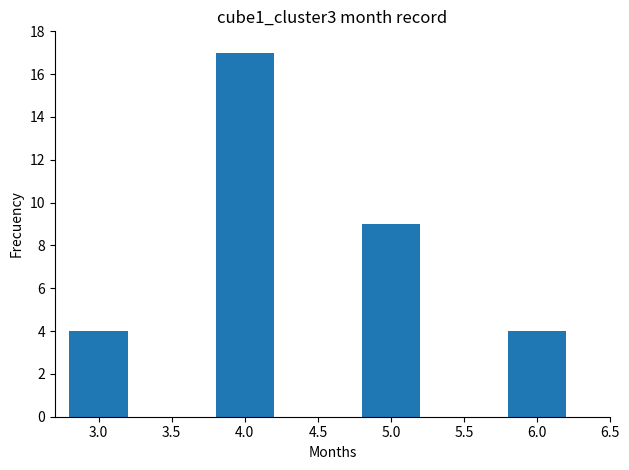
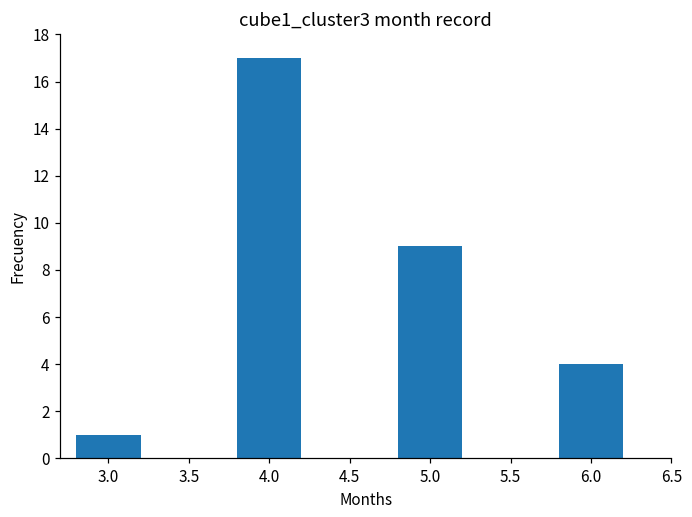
3.0: 4 -> 1
